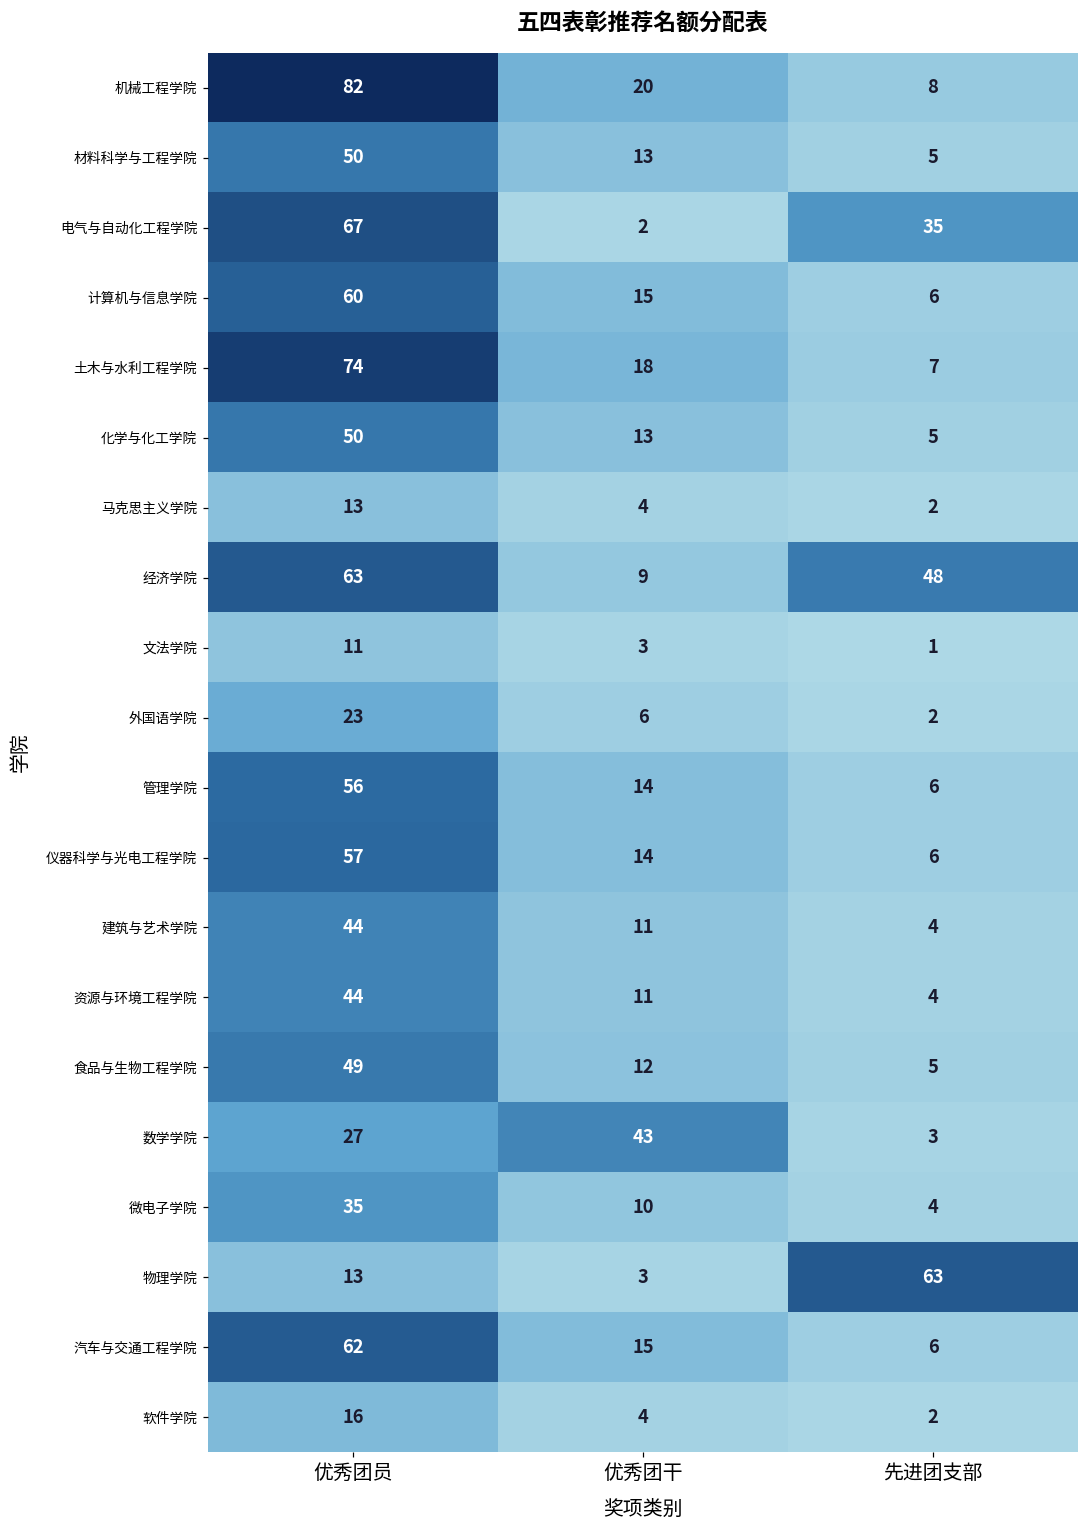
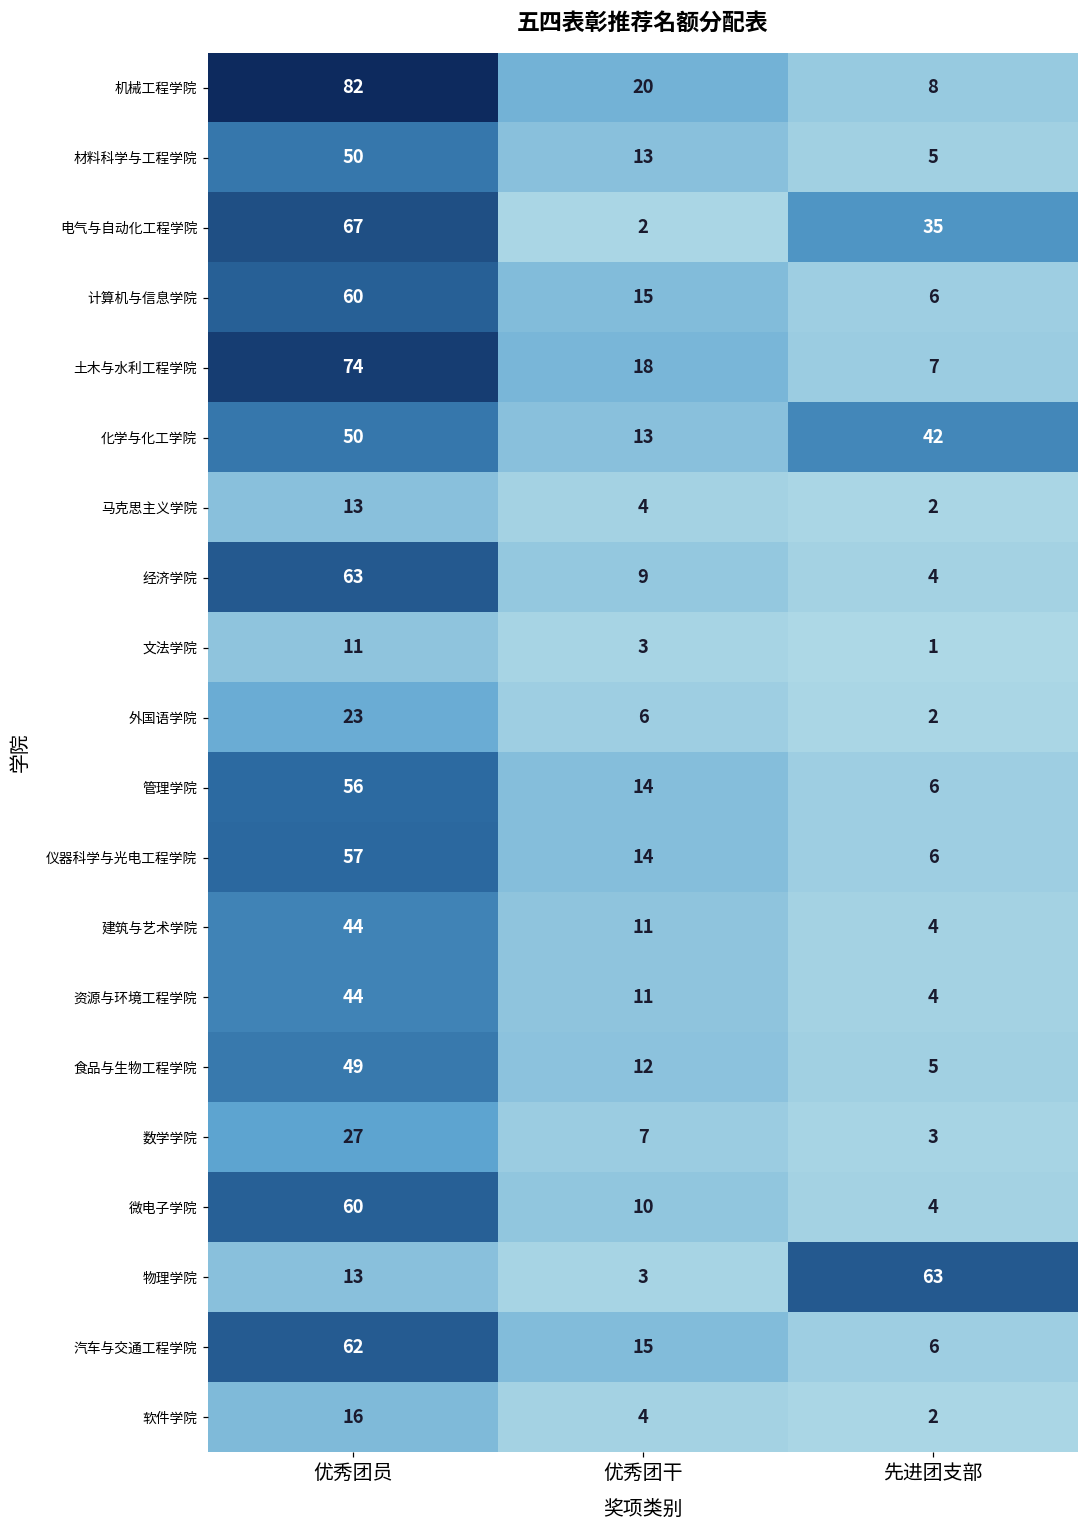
化学与化工学院, 先进团支部: 5 -> 42
经济学院, 先进团支部: 48 -> 4
数学学院, 优秀团干: 43 -> 7
微电子学院, 优秀团员: 35 -> 60
